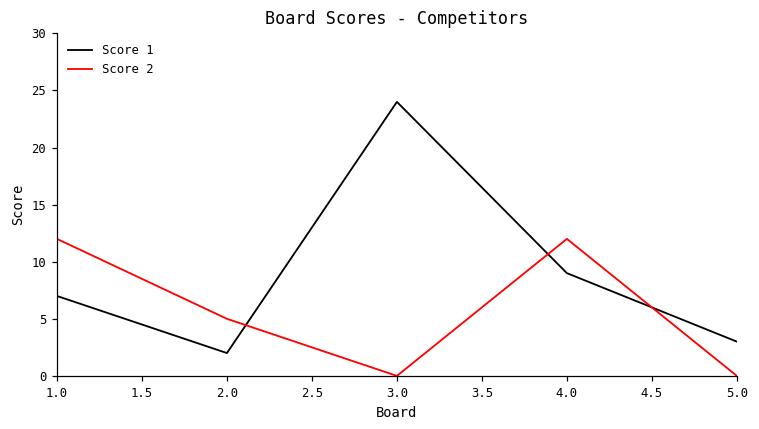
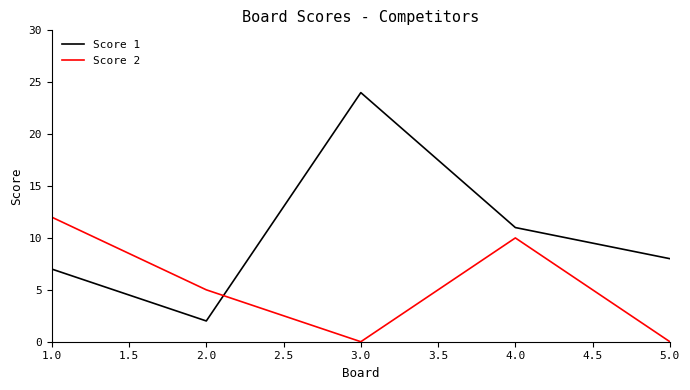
Score 1, 4.0: 9 -> 11
Score 2, 4.0: 12 -> 10
Score 1, 5.0: 3 -> 8
